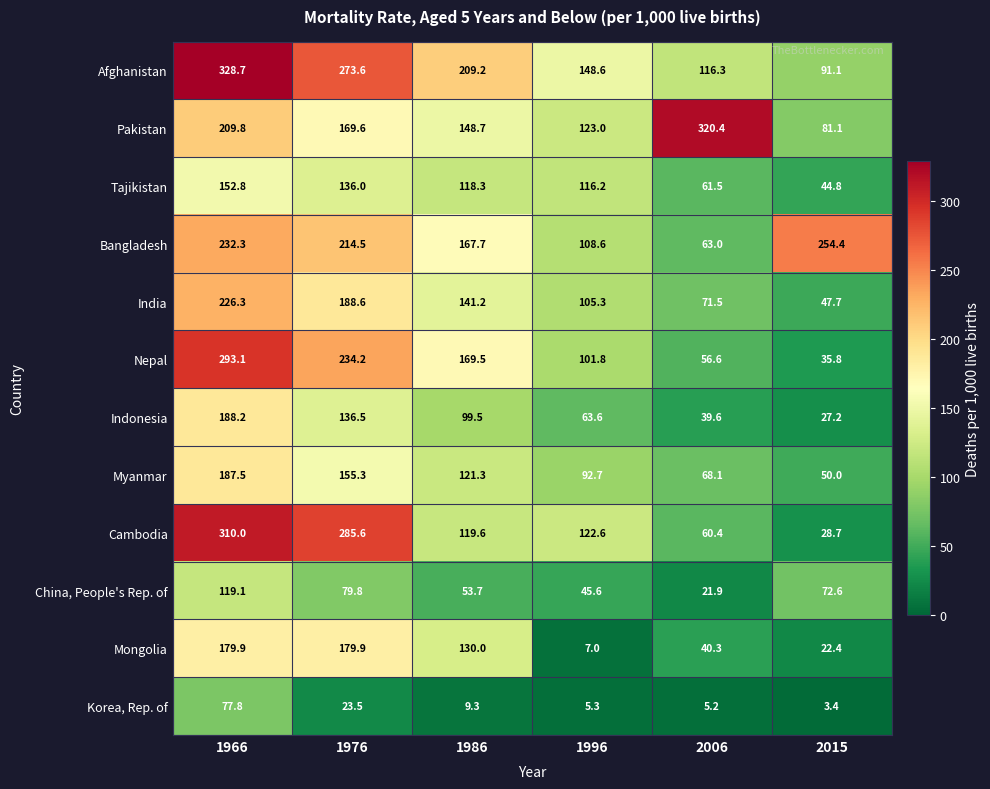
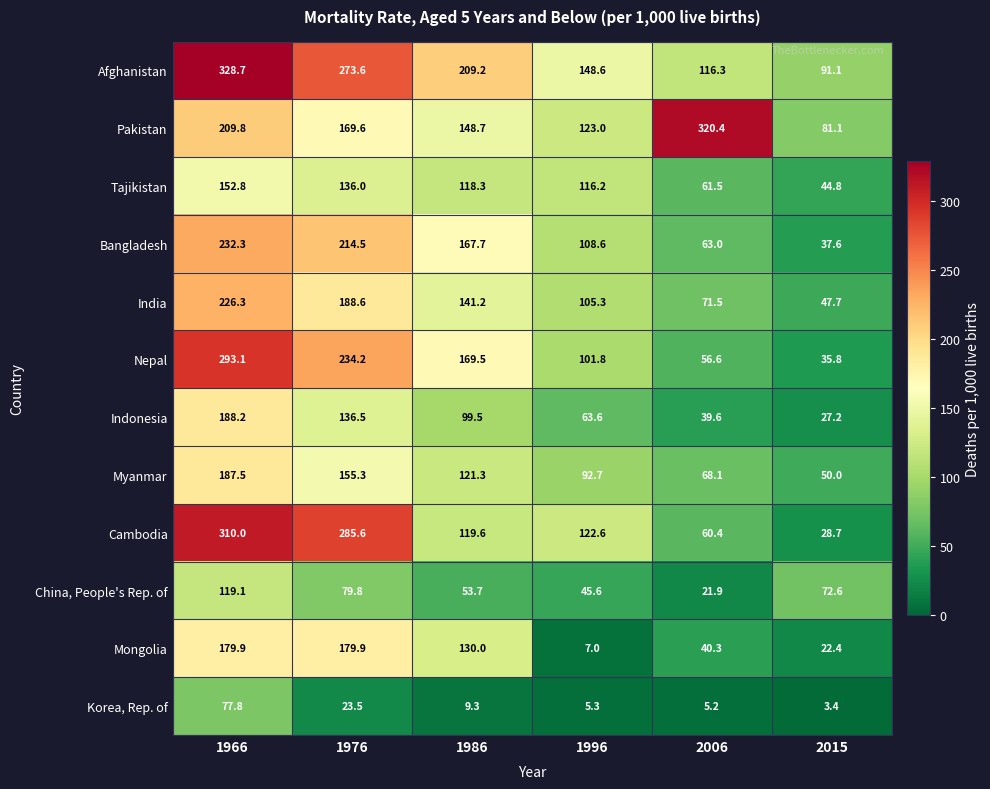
Bangladesh, 2015: 254.4 -> 37.6
